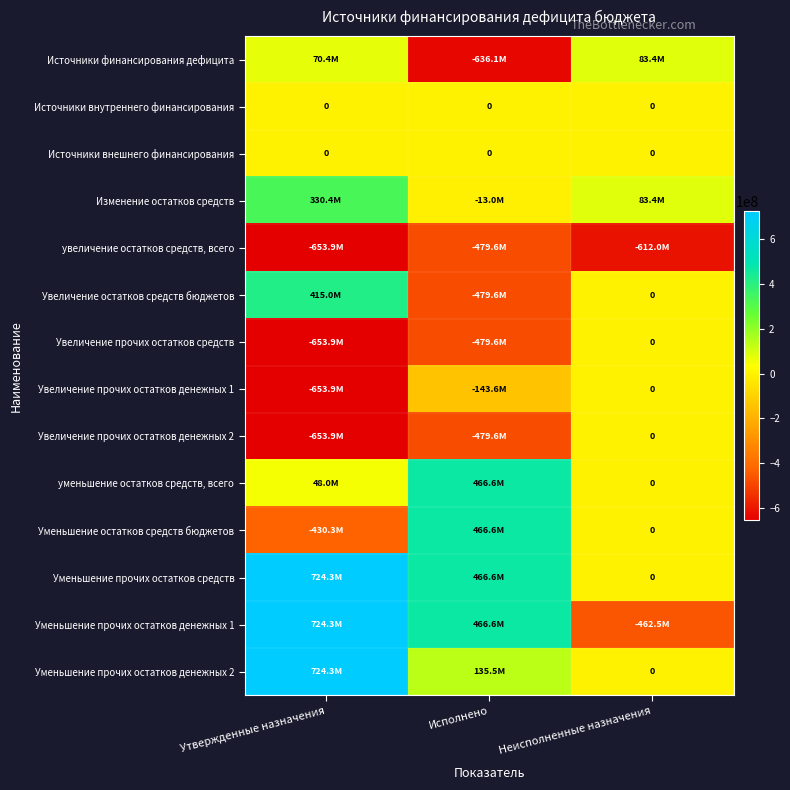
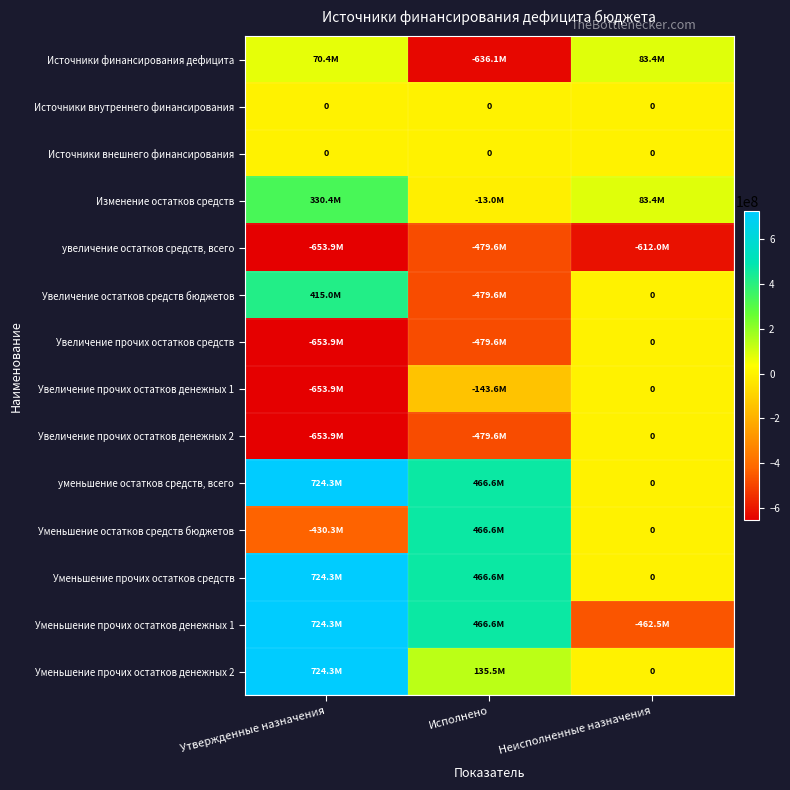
уменьшение остатков средств, всего, Утвержденные назначения: 48.0M -> 724.3M
